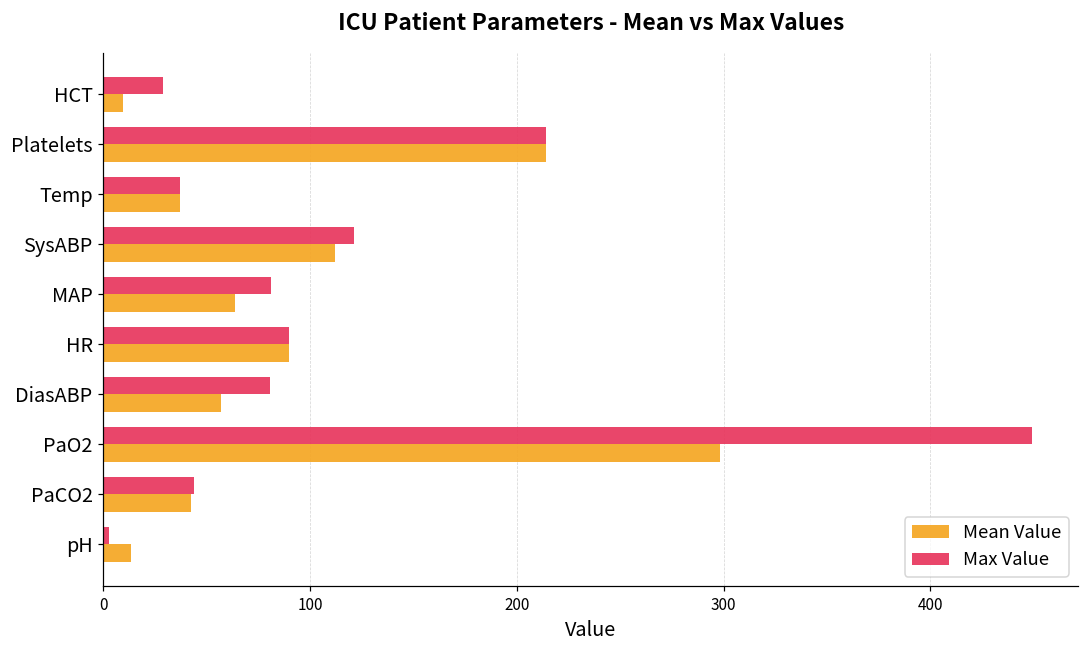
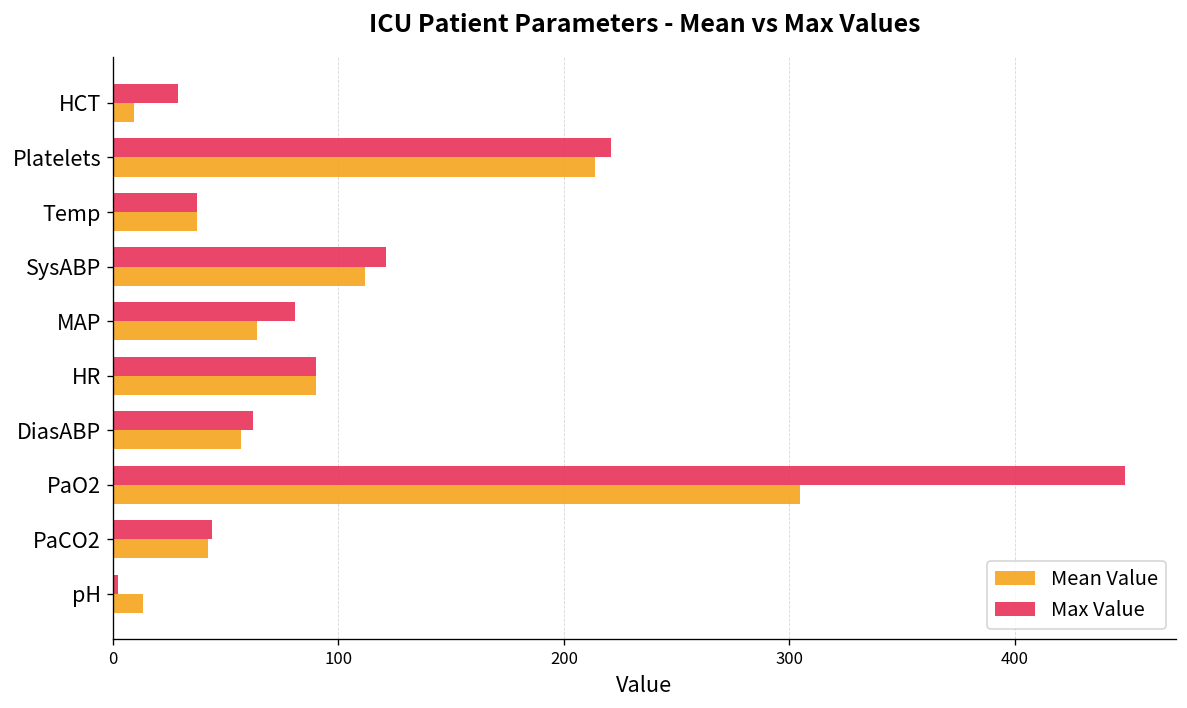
Max Value, Platelets: 214 -> 221
Max Value, DiasABP: 80 -> 62
Mean Value, PaO2: 298 -> 305
